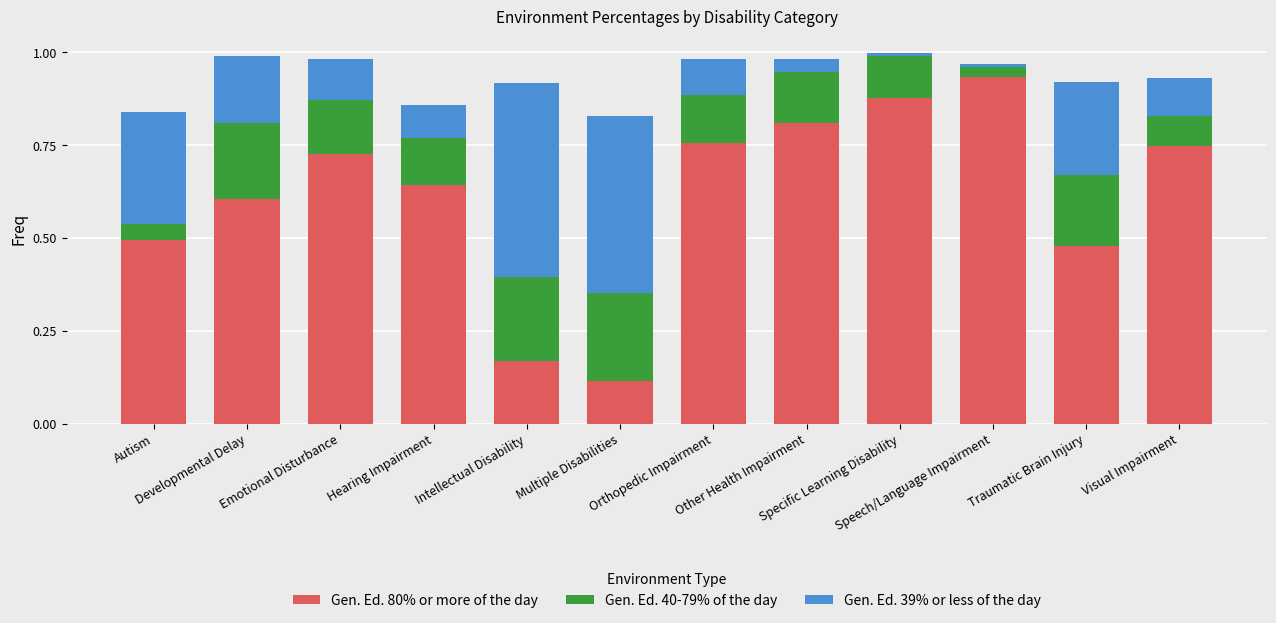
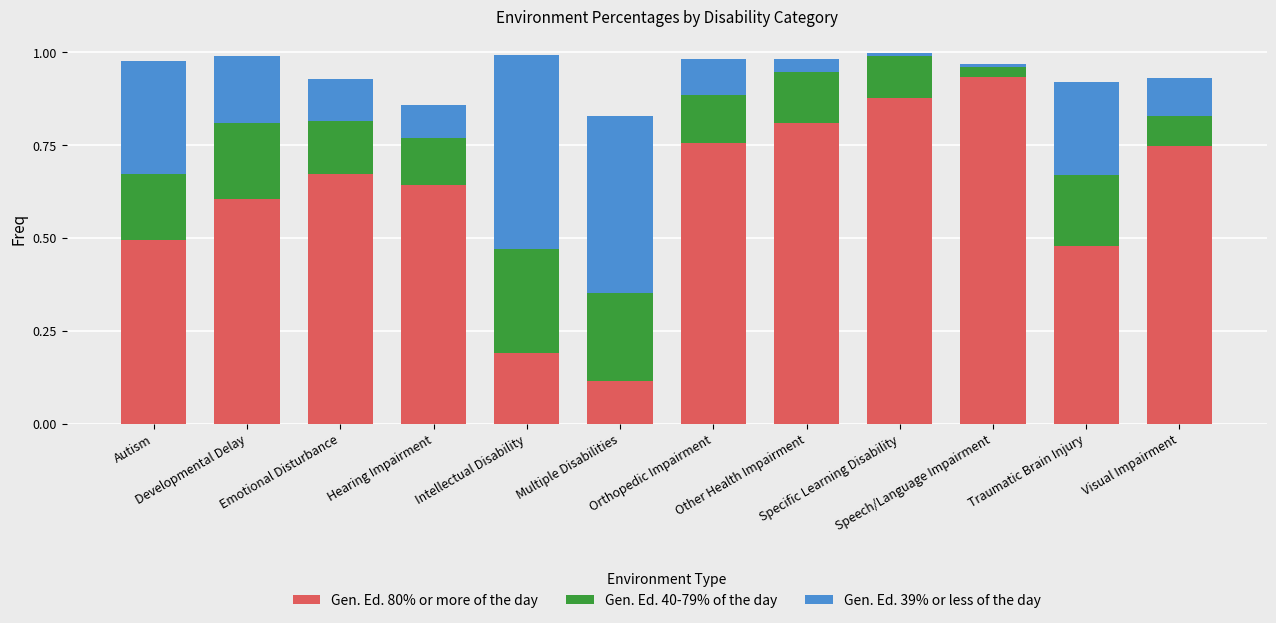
Gen. Ed. 40-79% of the day, Autism: 0.04 -> 0.18
Gen. Ed. 80% or more of the day, Emotional Disturbance: 0.73 -> 0.67
Gen. Ed. 80% or more of the day, Intellectual Disability: 0.17 -> 0.19
Gen. Ed. 40-79% of the day, Intellectual Disability: 0.23 -> 0.28
